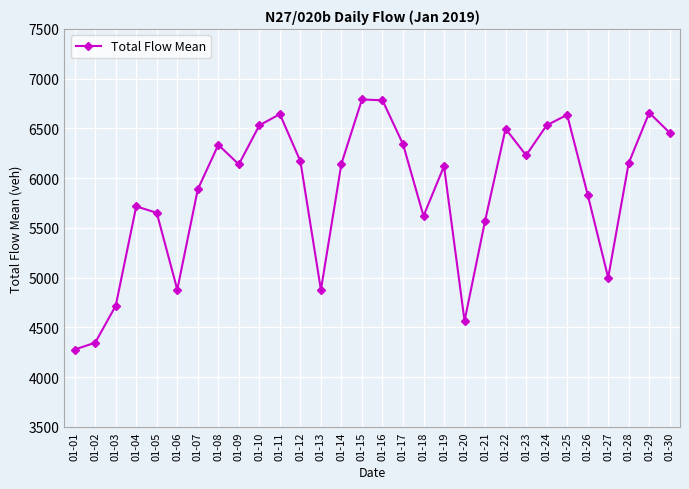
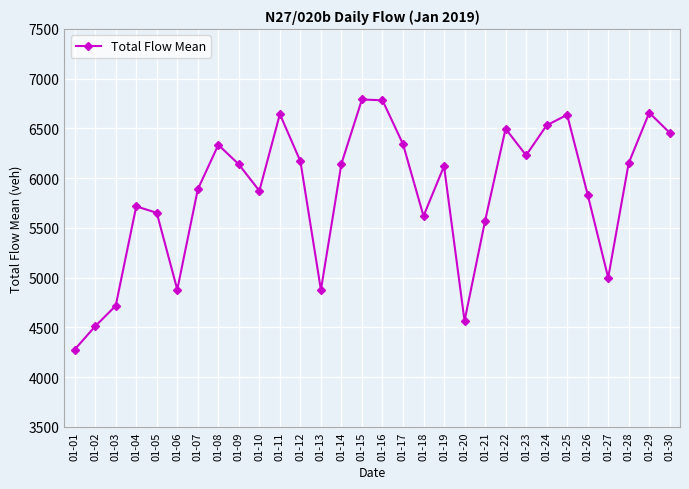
01-02: 4300 -> 4500
01-10: 6500 -> 5900
